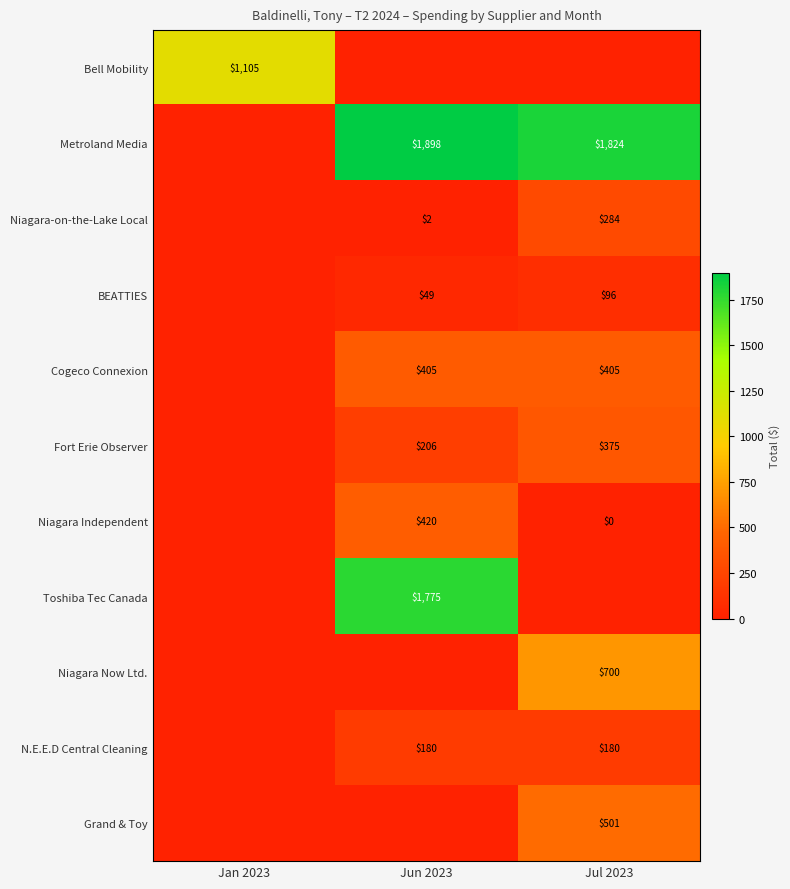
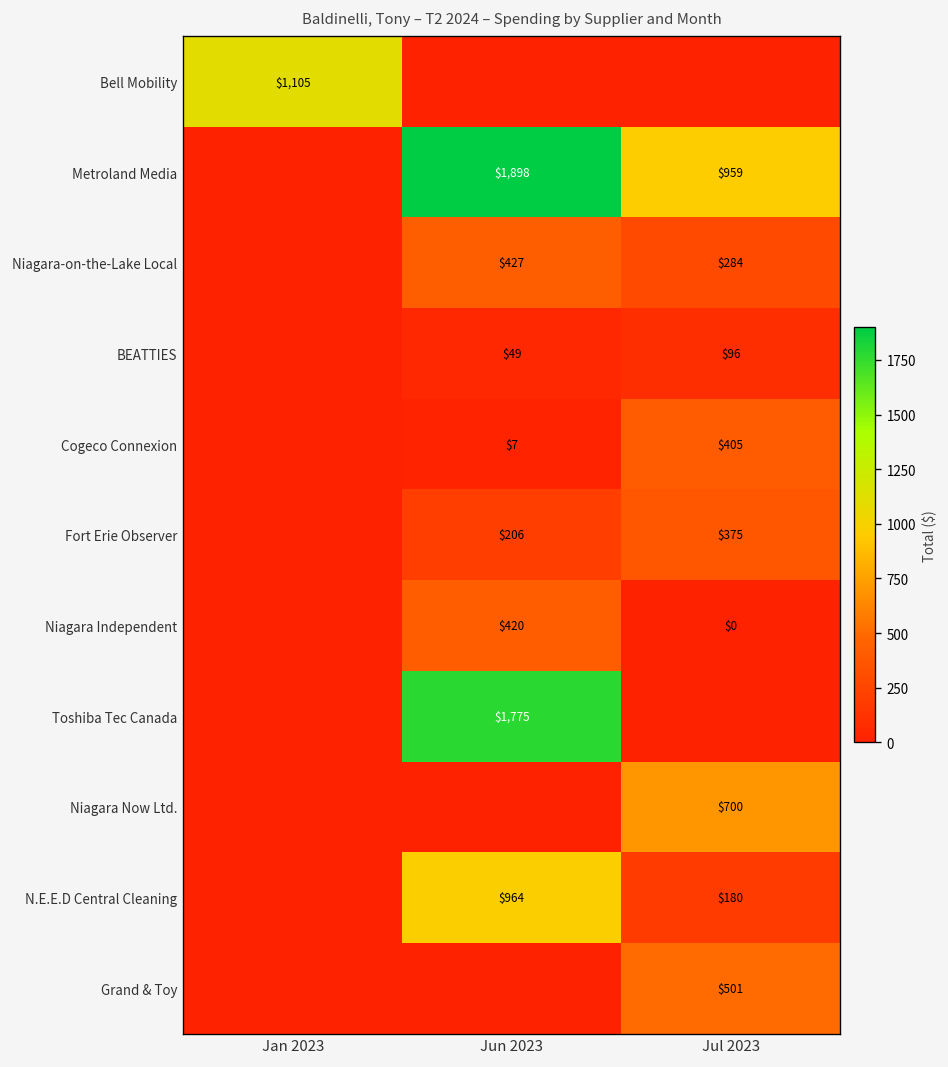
Metroland Media, Jul 2023: $1,824 -> $959
Niagara-on-the-Lake Local, Jun 2023: $2 -> $427
Cogeco Connexion, Jun 2023: $405 -> $7
N.E.E.D Central Cleaning, Jun 2023: $180 -> $964
